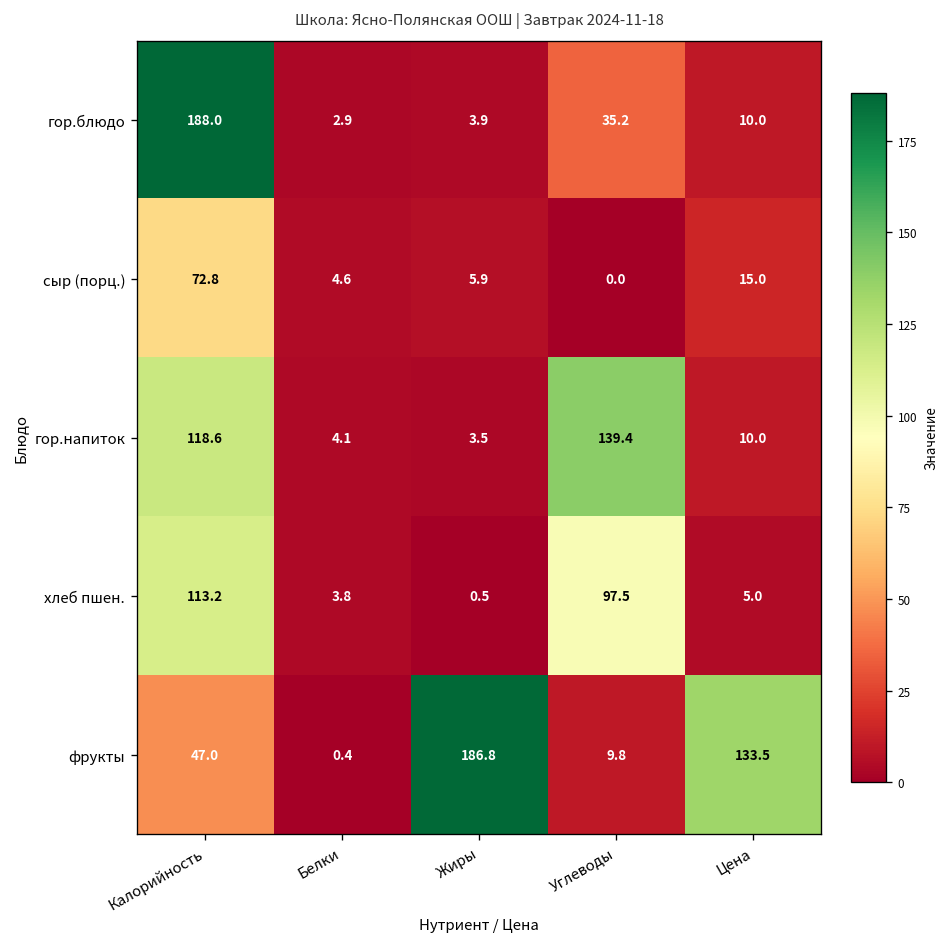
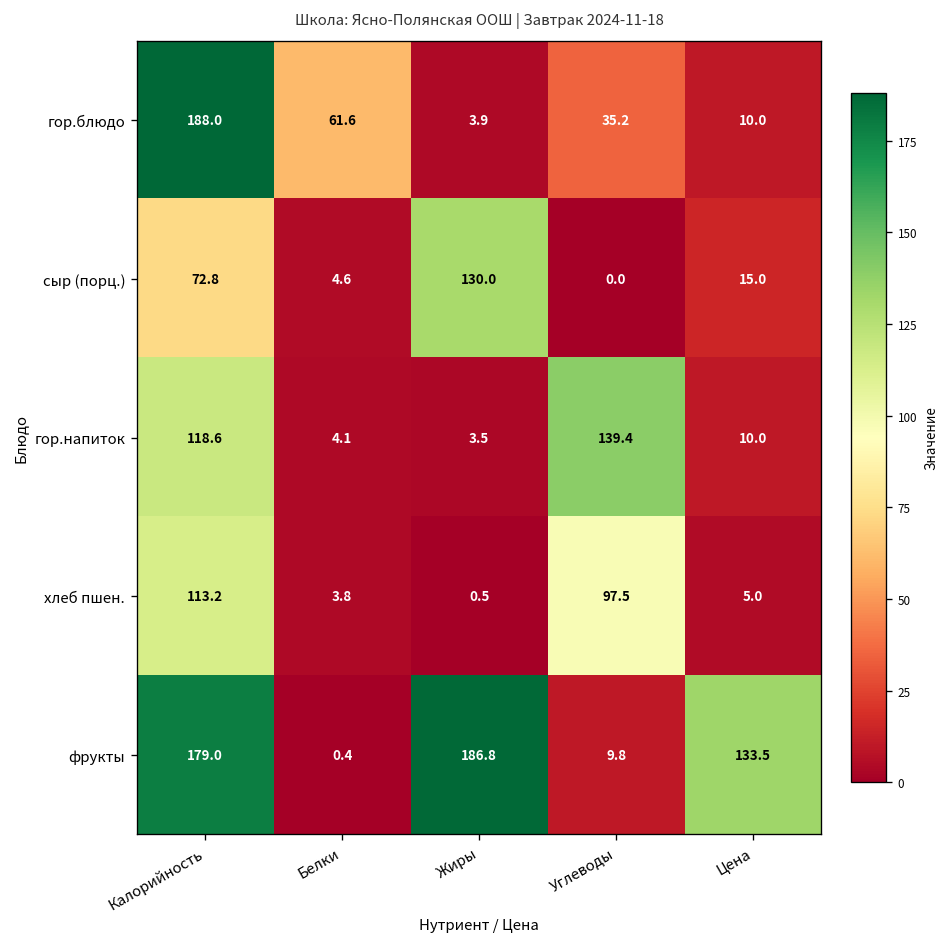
гор.блюдо, Белки: 2.9 -> 61.6
сыр (порц.), Жиры: 5.9 -> 130.0
фрукты, Калорийность: 47.0 -> 179.0
